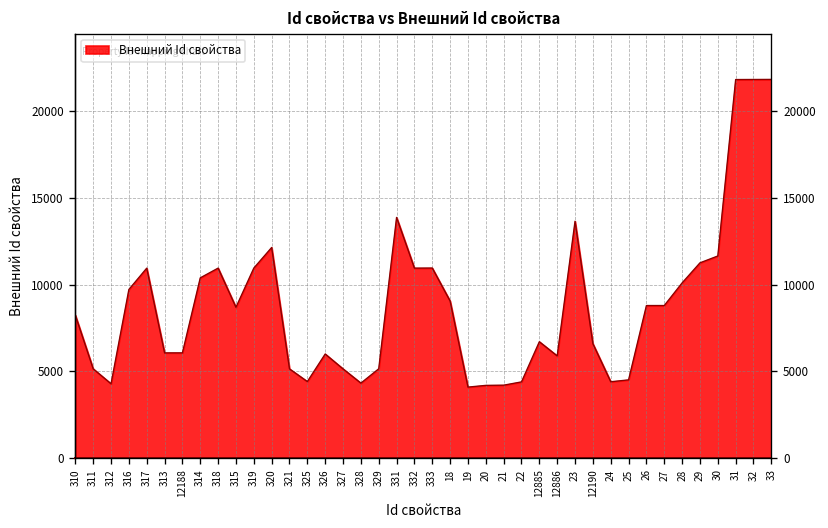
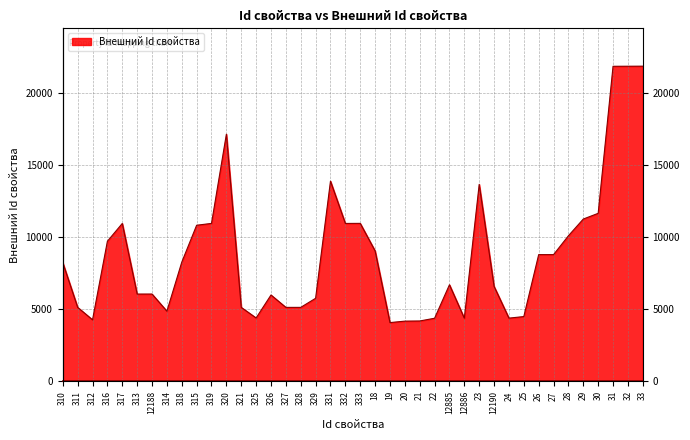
314: 10400 -> 4900
318: 11000 -> 8300
315: 8700 -> 10800
320: 12100 -> 17100
328: 4300 -> 5100
329: 5100 -> 5800
12886: 5900 -> 4400
